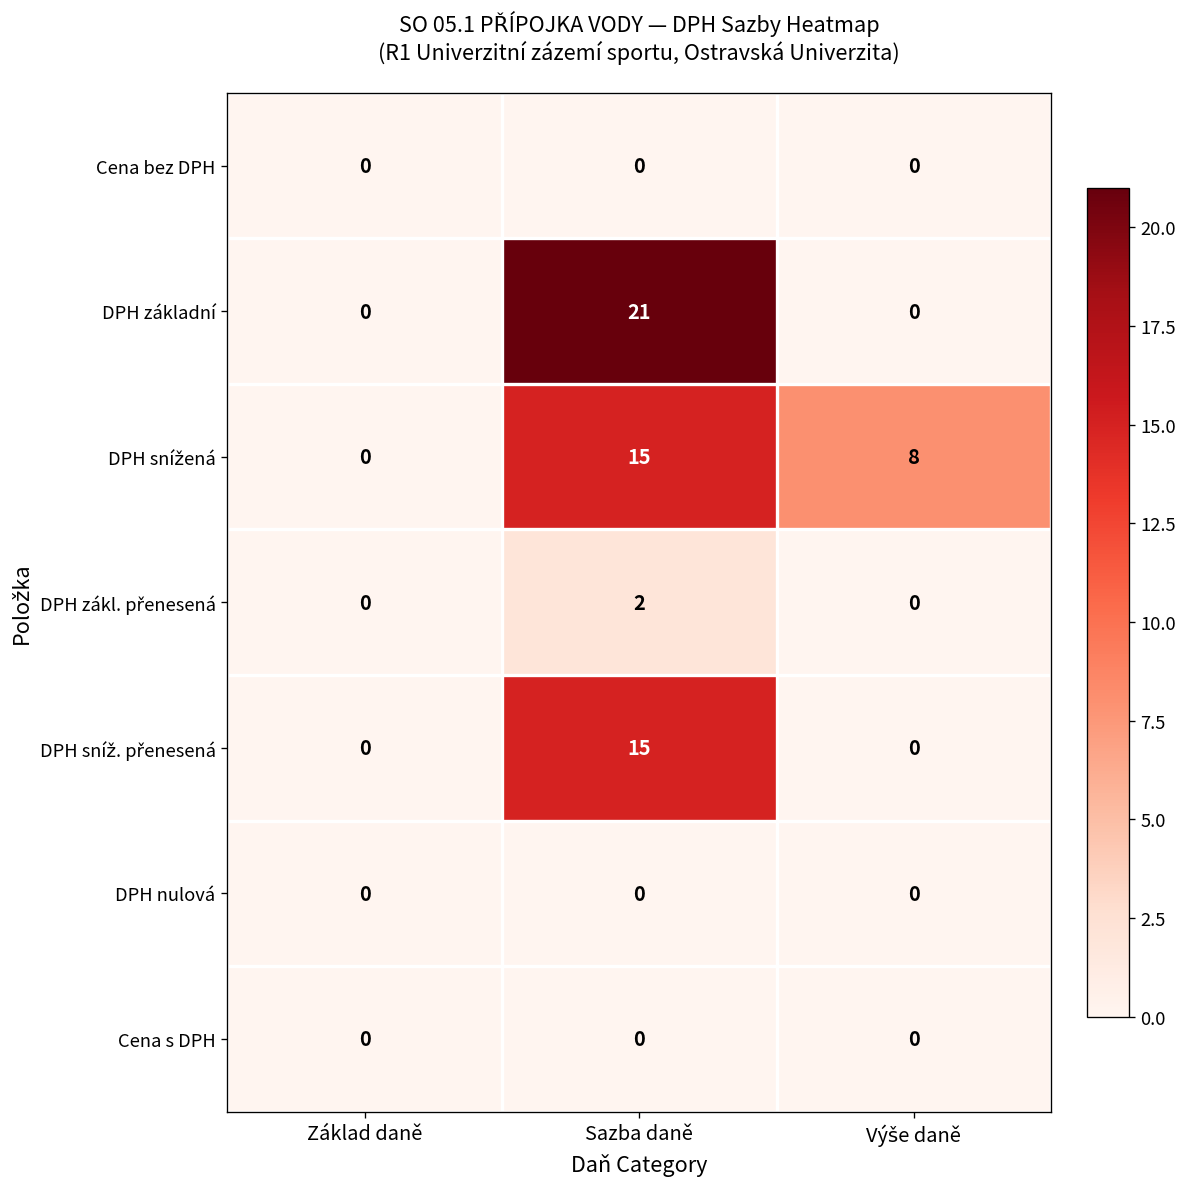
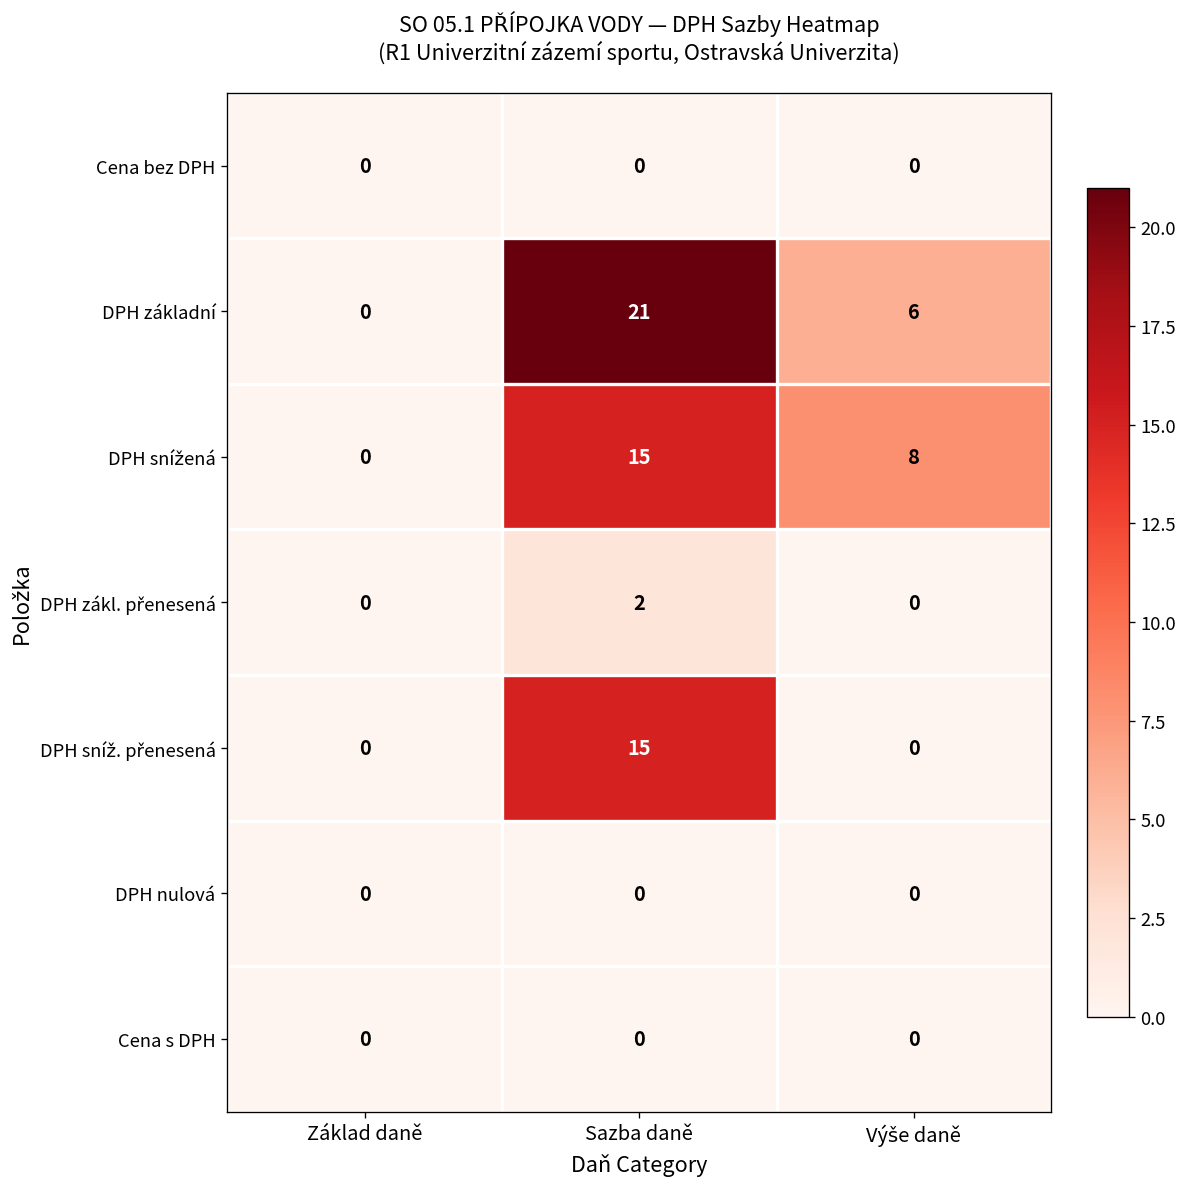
DPH základní, Výše daně: 0 -> 6
